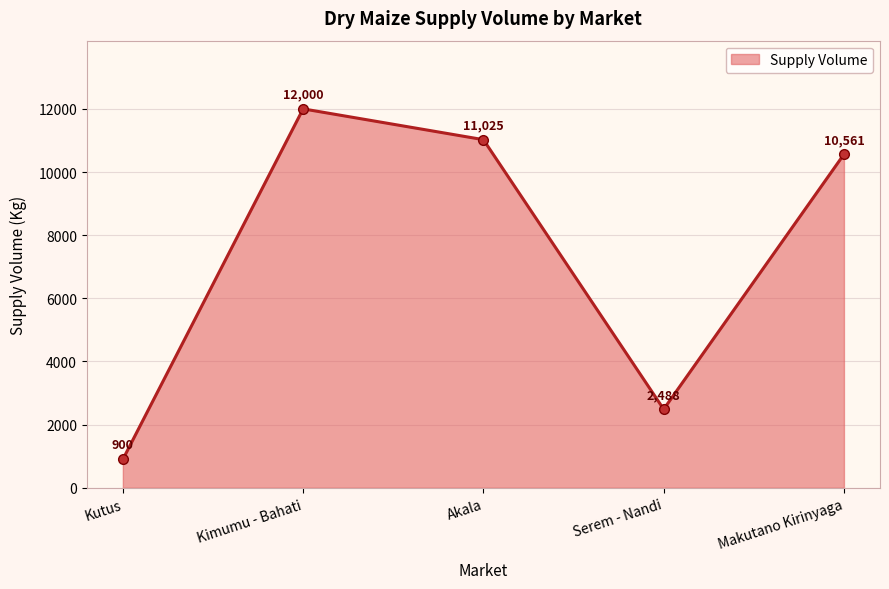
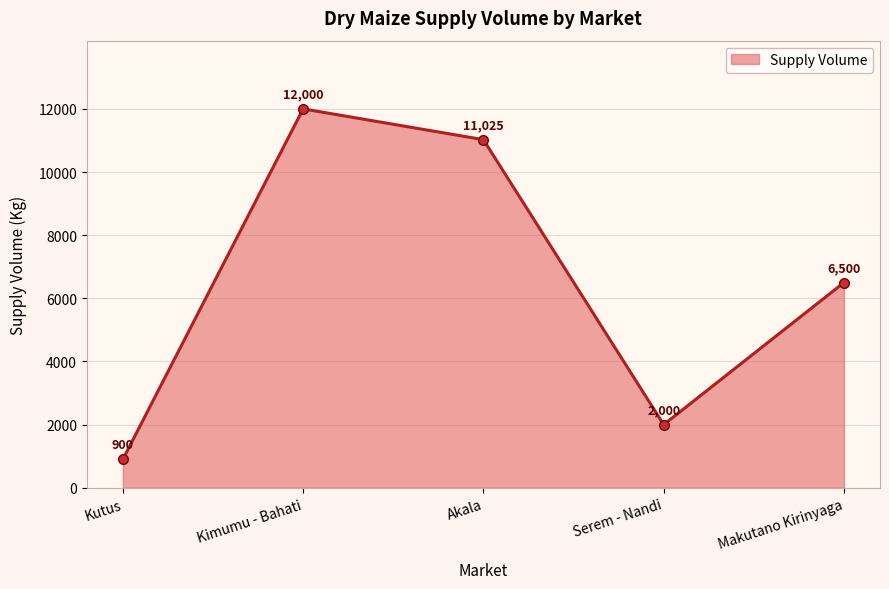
Serem - Nandi: 2,488 -> 2,000
Makutano Kirinyaga: 10,561 -> 6,500
